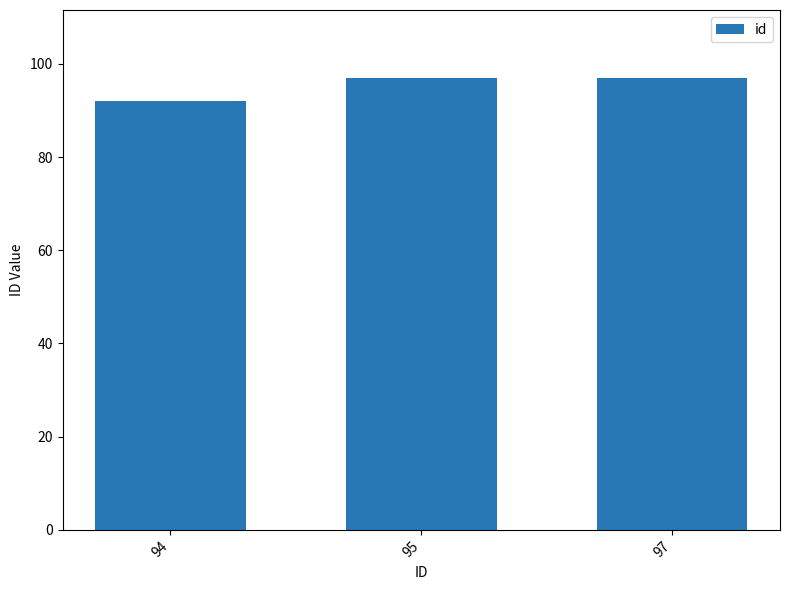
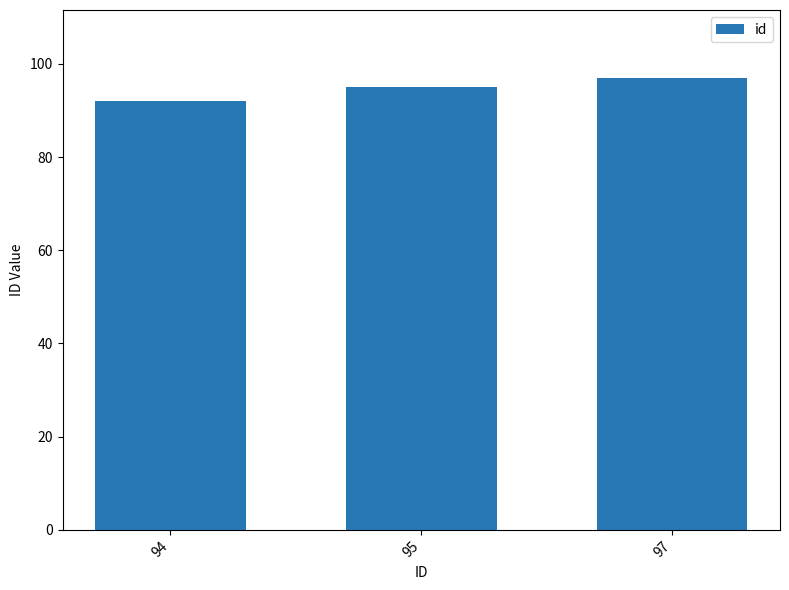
95: 97 -> 95
